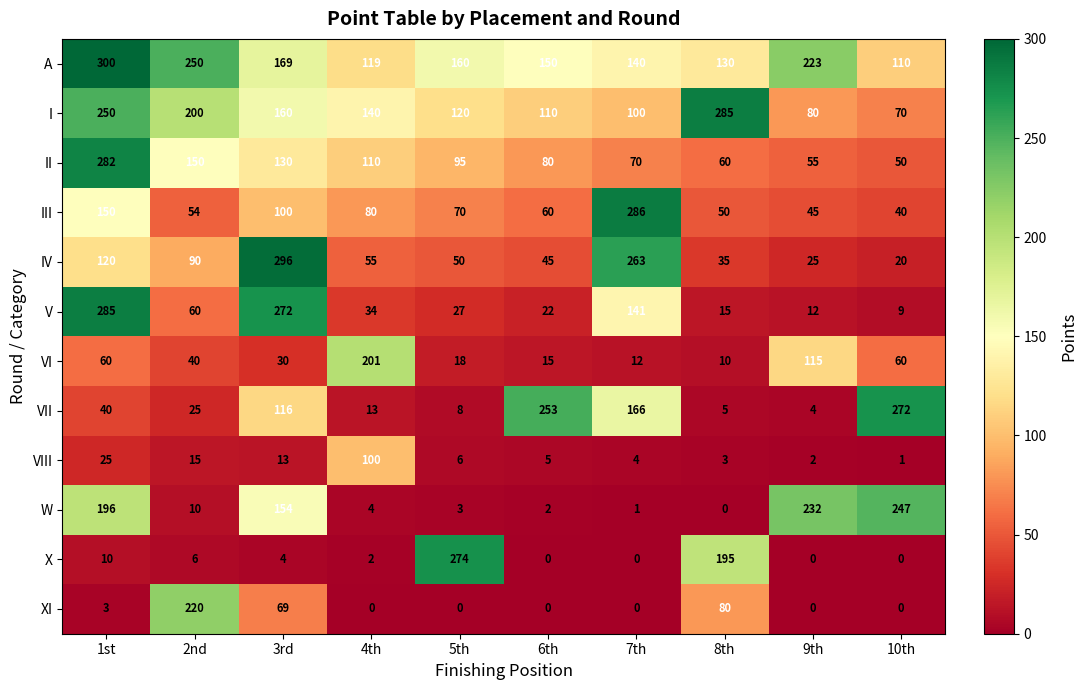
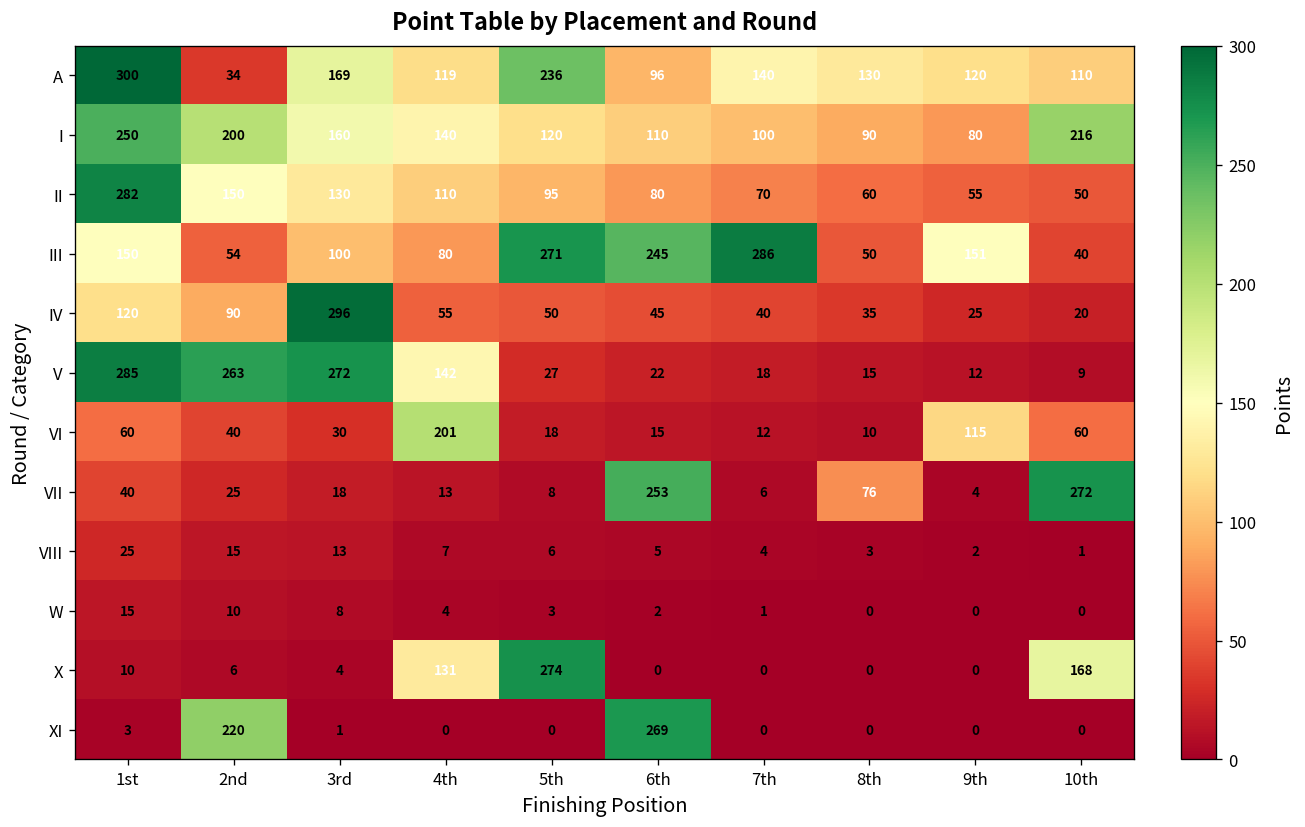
A, 2nd: 250 -> 34
A, 5th: 160 -> 236
A, 6th: 150 -> 96
A, 9th: 223 -> 120
I, 8th: 285 -> 90
I, 10th: 70 -> 216
III, 5th: 70 -> 271
III, 6th: 60 -> 245
III, 9th: 45 -> 151
IV, 7th: 263 -> 40
V, 2nd: 60 -> 263
V, 4th: 34 -> 142
V, 7th: 141 -> 18
VII, 3rd: 116 -> 18
VII, 7th: 166 -> 6
VII, 8th: 5 -> 76
VIII, 4th: 100 -> 7
W, 1st: 196 -> 15
W, 3rd: 154 -> 8
W, 9th: 232 -> 0
W, 10th: 247 -> 0
X, 4th: 2 -> 131
X, 8th: 195 -> 0
X, 10th: 0 -> 168
XI, 3rd: 69 -> 1
XI, 6th: 0 -> 269
XI, 8th: 80 -> 0
